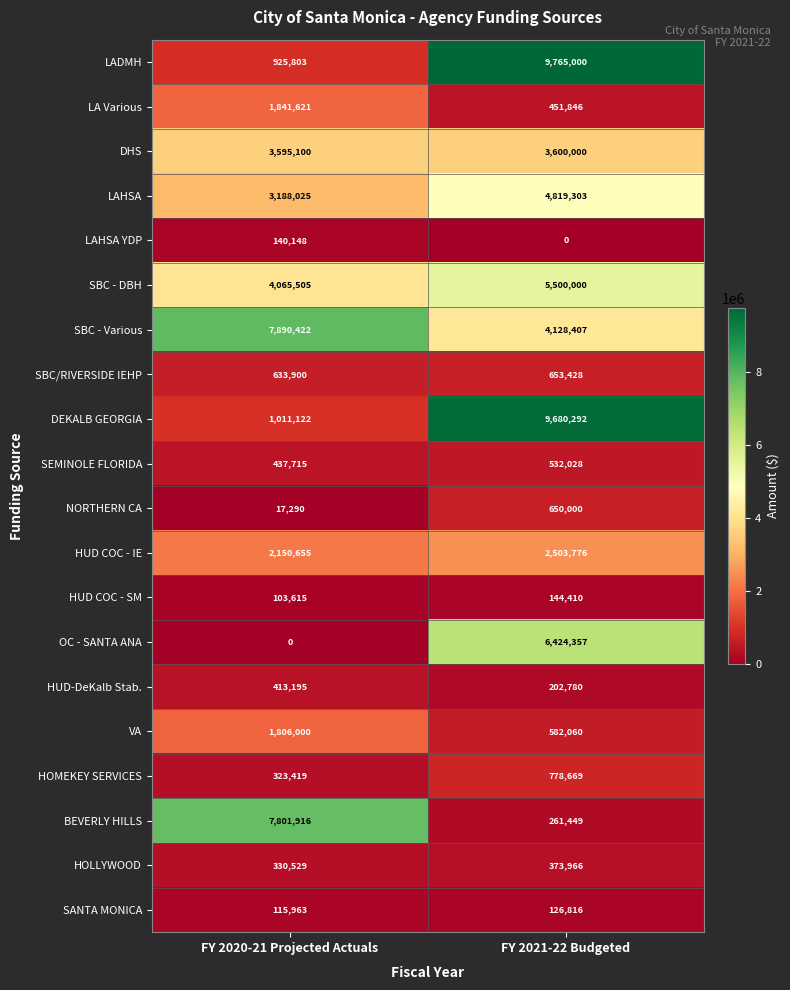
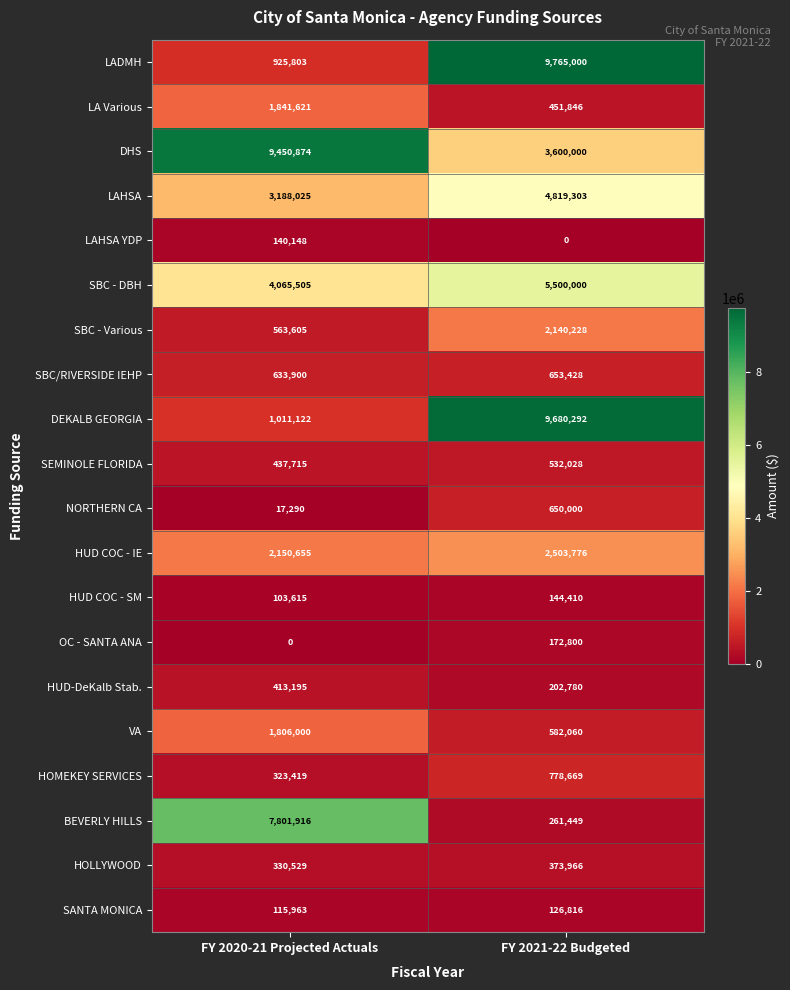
DHS, FY 2020-21 Projected Actuals: 3,595,100 -> 9,450,874
SBC - Various, FY 2020-21 Projected Actuals: 7,890,422 -> 563,605
SBC - Various, FY 2021-22 Budgeted: 4,128,407 -> 2,140,228
OC - SANTA ANA, FY 2021-22 Budgeted: 6,424,357 -> 172,800
